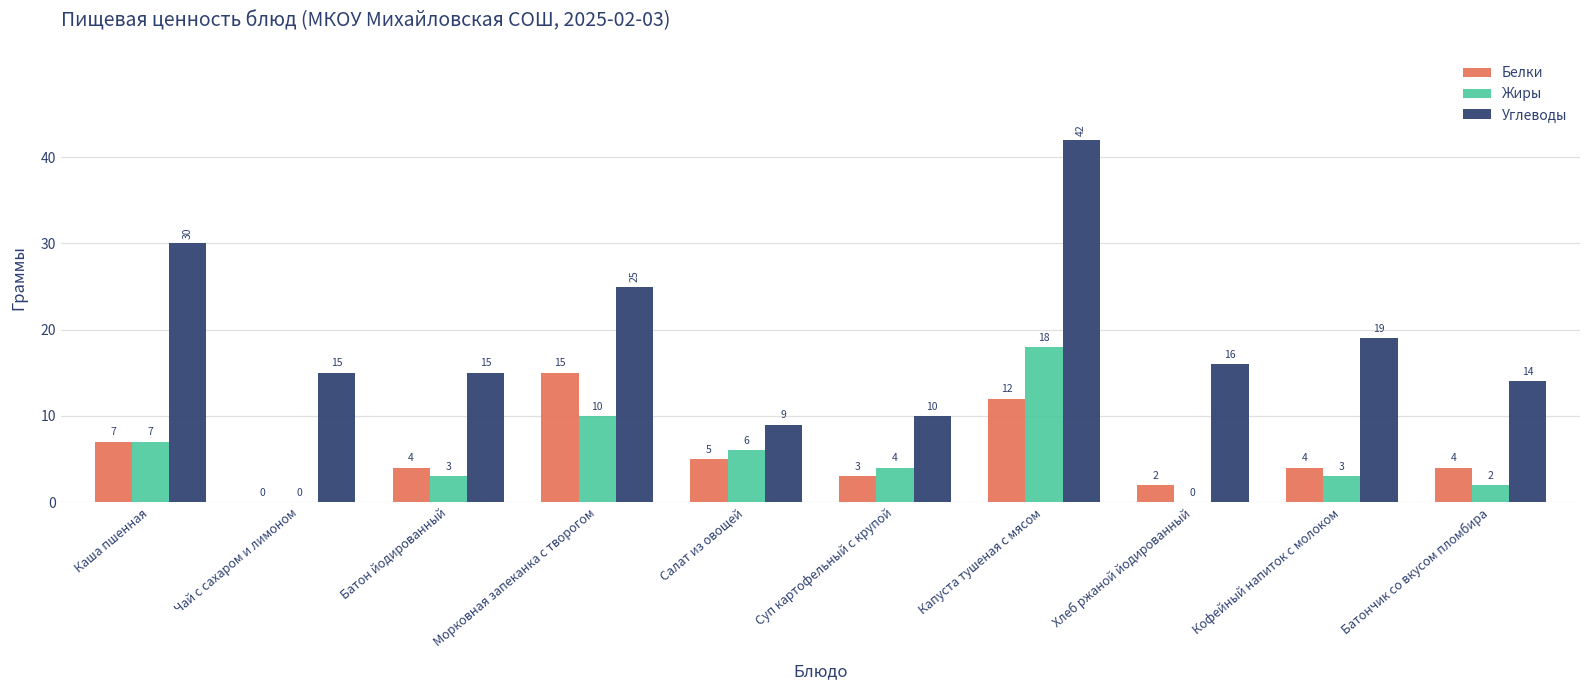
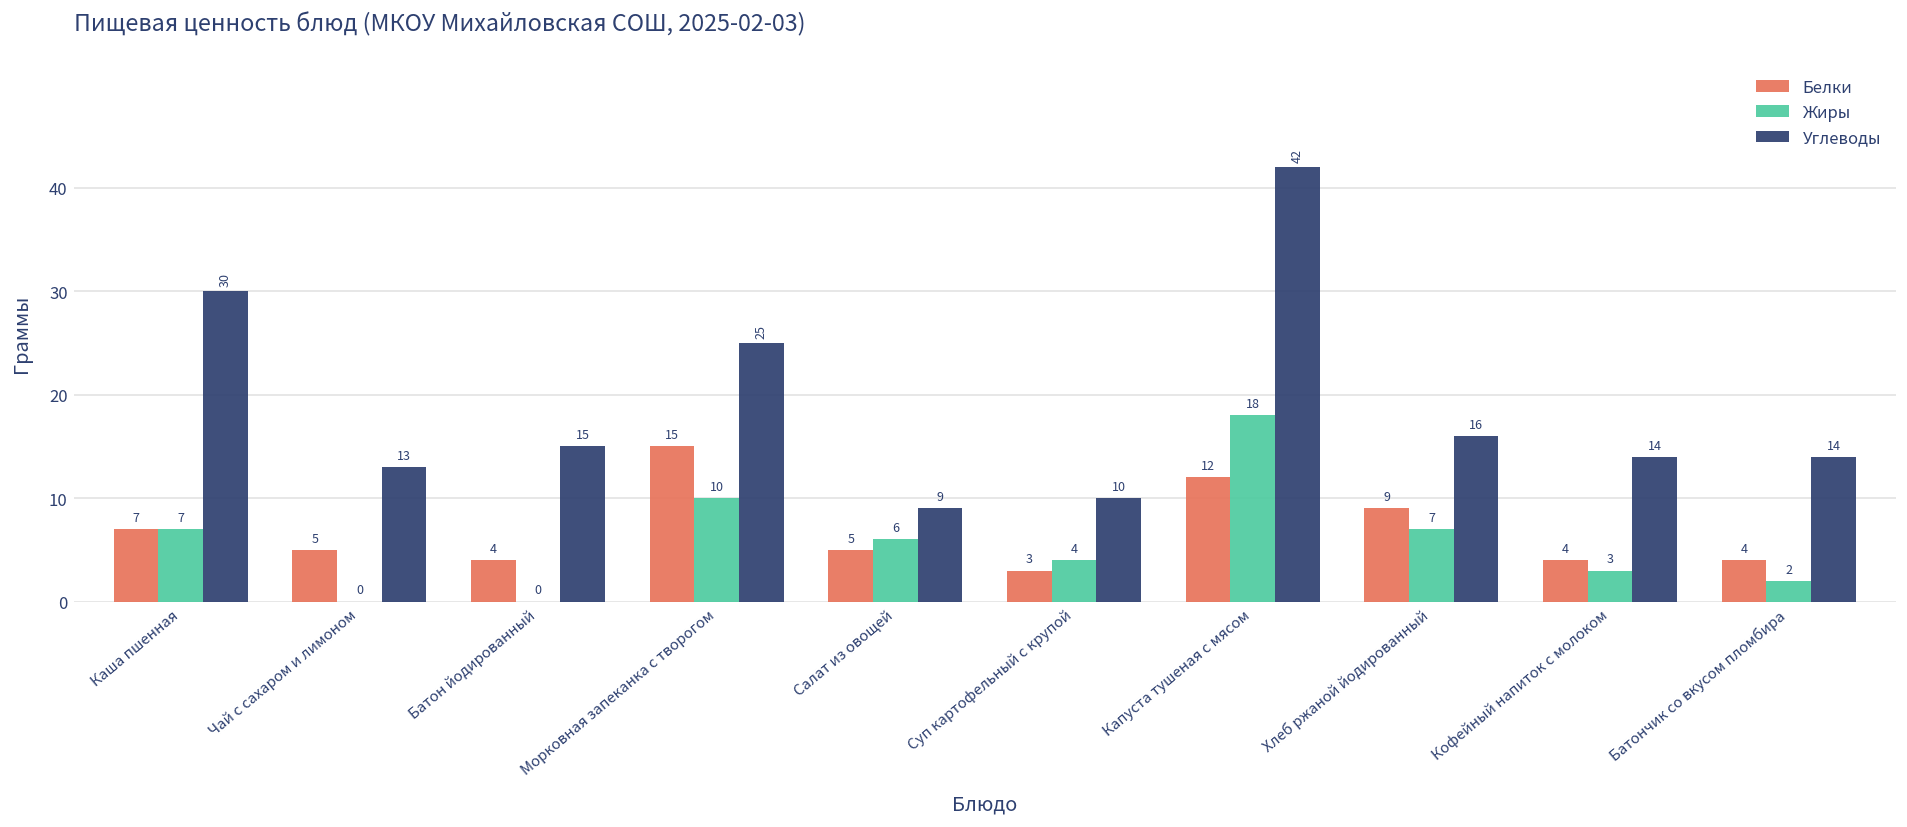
Белки, Чай с сахаром и лимоном: 0 -> 5
Углеводы, Чай с сахаром и лимоном: 15 -> 13
Жиры, Батон йодированный: 3 -> 0
Белки, Хлеб ржаной йодированный: 2 -> 9
Жиры, Хлеб ржаной йодированный: 0 -> 7
Углеводы, Кофейный напиток с молоком: 19 -> 14
